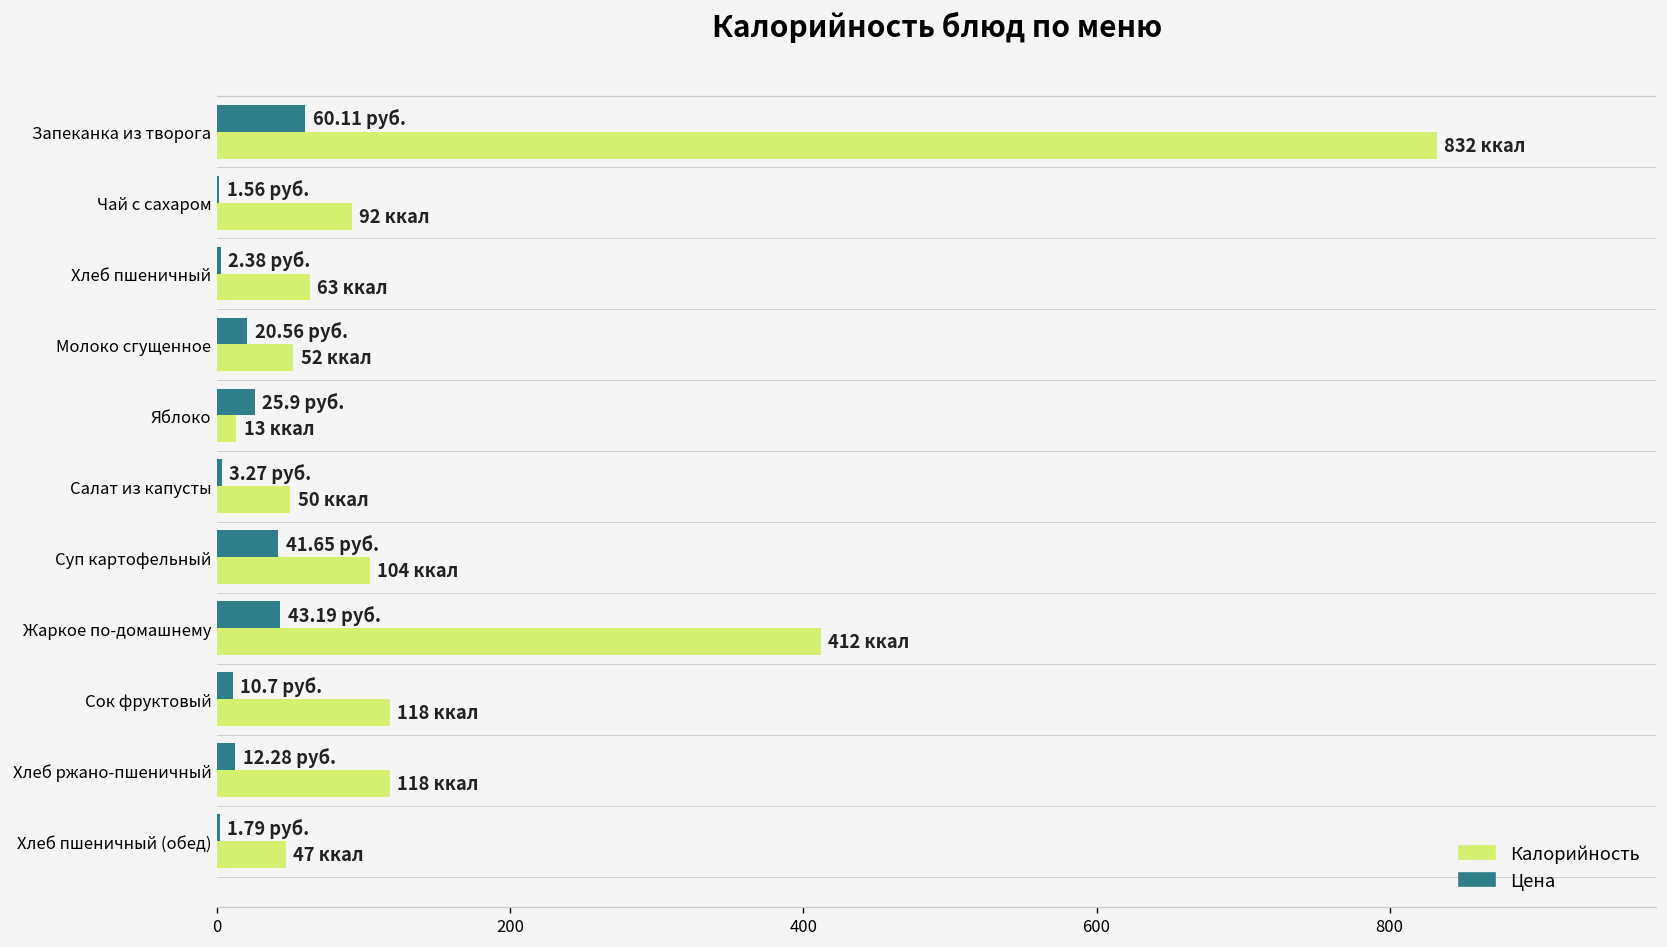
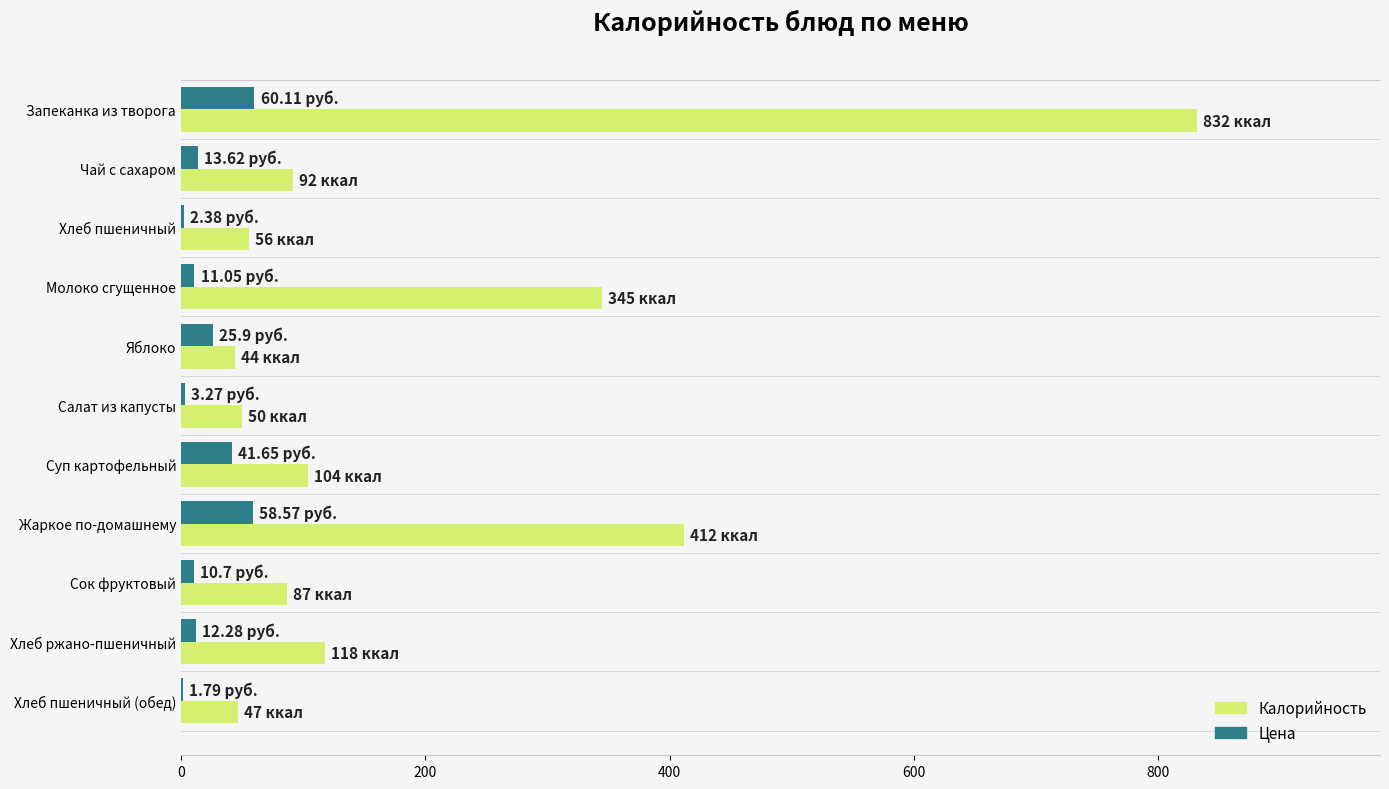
Цена, Чай с сахаром: 1.56 -> 13.62
Калорийность, Хлеб пшеничный: 63 -> 56
Цена, Молоко сгущенное: 20.56 -> 11.05
Калорийность, Молоко сгущенное: 52 -> 345
Калорийность, Яблоко: 13 -> 44
Цена, Жаркое по-домашнему: 43.19 -> 58.57
Калорийность, Сок фруктовый: 118 -> 87
